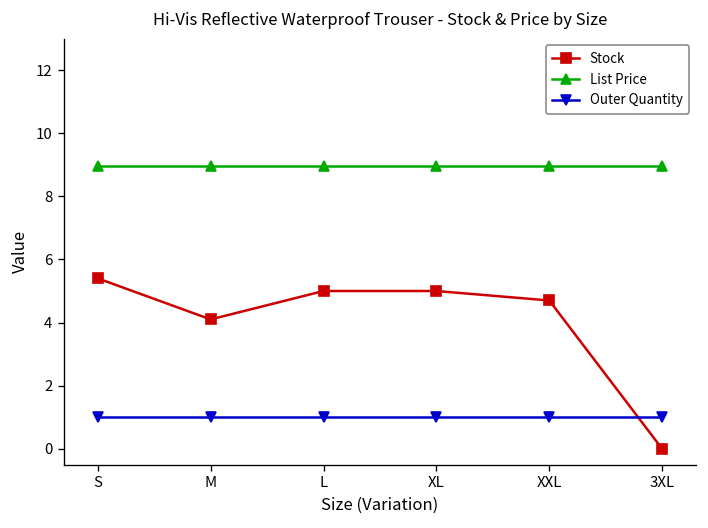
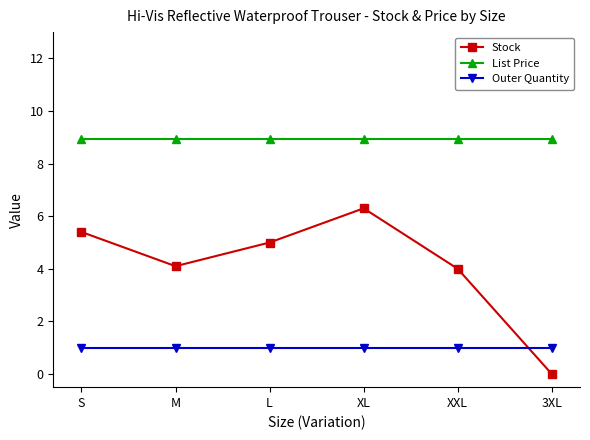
Stock, XL: 5.0 -> 6.3
Stock, XXL: 4.7 -> 4.0
